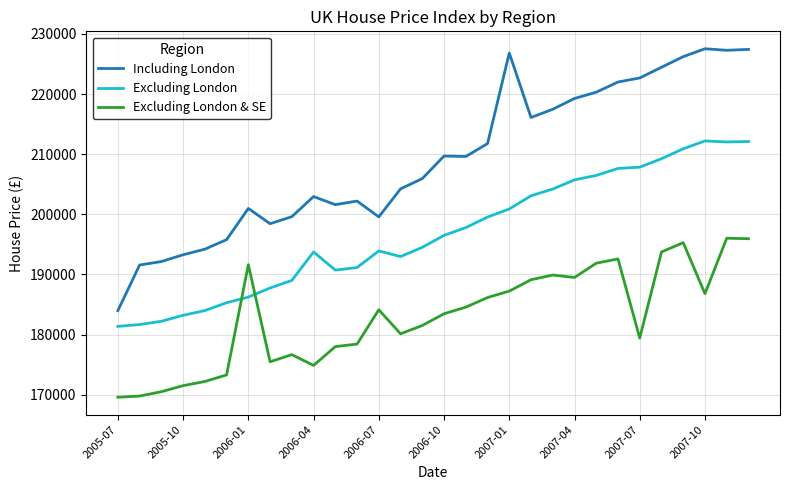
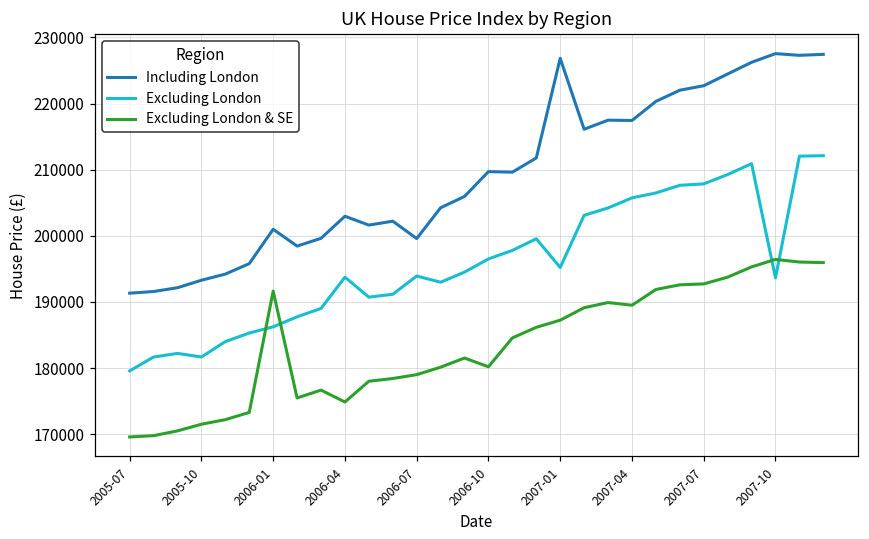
Including London, 2005-07: 184000 -> 191000
Excluding London, 2005-07: 181000 -> 180000
Excluding London, 2005-10: 183000 -> 182000
Excluding London & SE, 2006-07: 184000 -> 179000
Excluding London & SE, 2006-10: 183000 -> 180000
Excluding London, 2007-01: 201000 -> 195000
Including London, 2007-04: 219000 -> 217000
Excluding London & SE, 2007-07: 179000 -> 193000
Excluding London, 2007-10: 212000 -> 194000
Excluding London & SE, 2007-10: 187000 -> 196000
